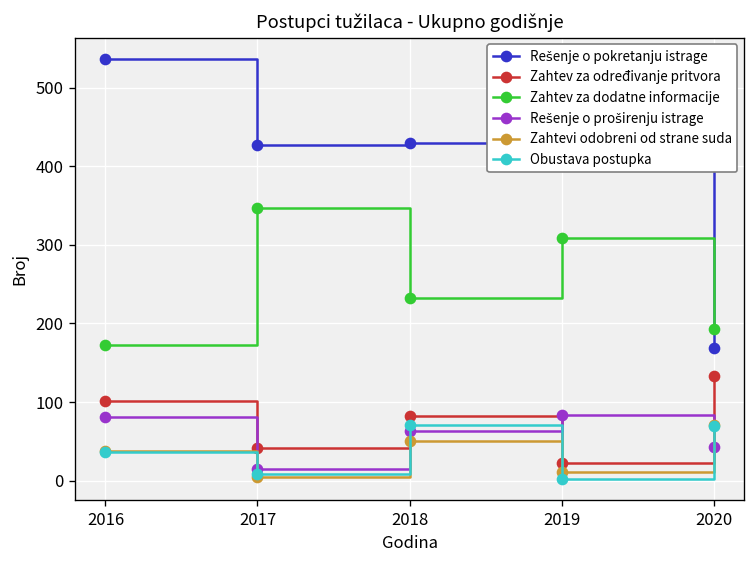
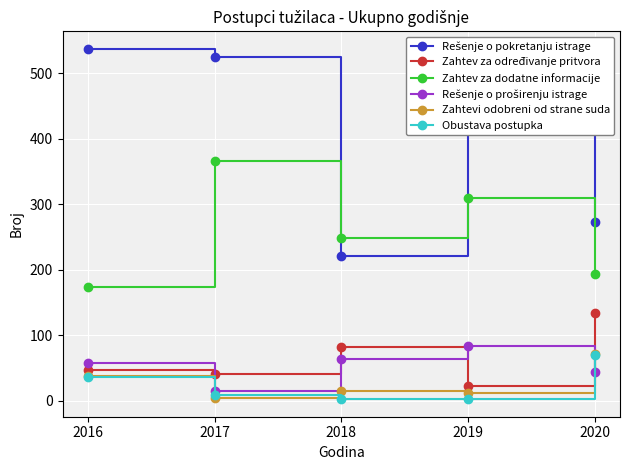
Zahtev za određivanje pritvora, 2016: 100 -> 50
Rešenje o proširenju istrage, 2016: 80 -> 60
Rešenje o pokretanju istrage, 2017: 430 -> 520
Zahtev za dodatne informacije, 2017: 350 -> 370
Rešenje o pokretanju istrage, 2018: 430 -> 220
Zahtev za dodatne informacije, 2018: 230 -> 250
Zahtevi odobreni od strane suda, 2018: 50 -> 10
Obustava postupka, 2018: 70 -> 0
Rešenje o pokretanju istrage, 2020: 170 -> 270
